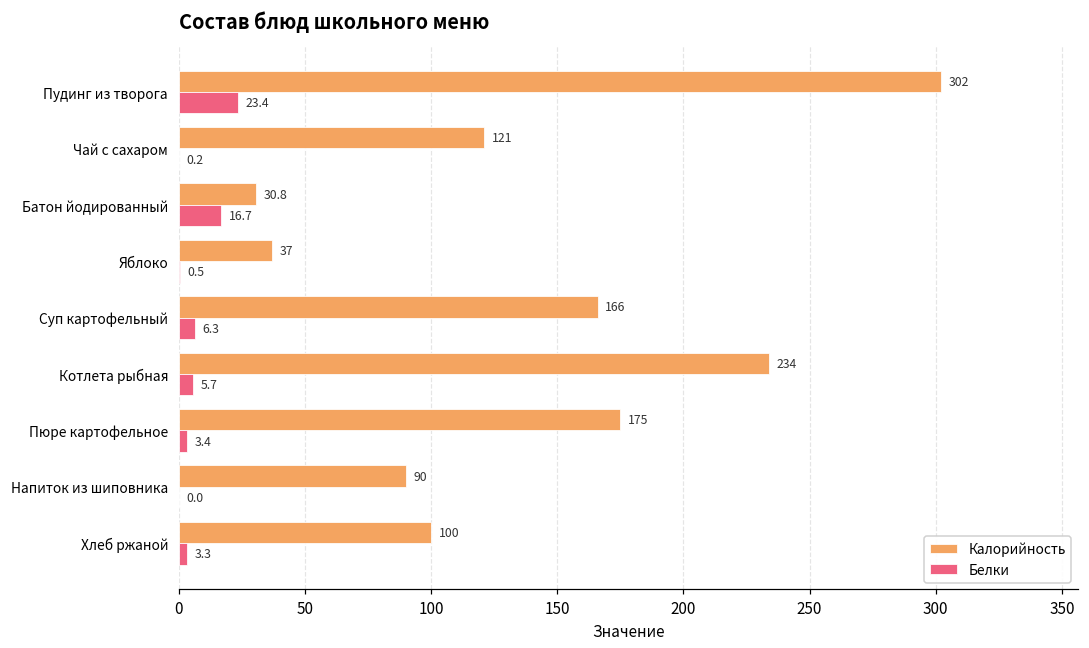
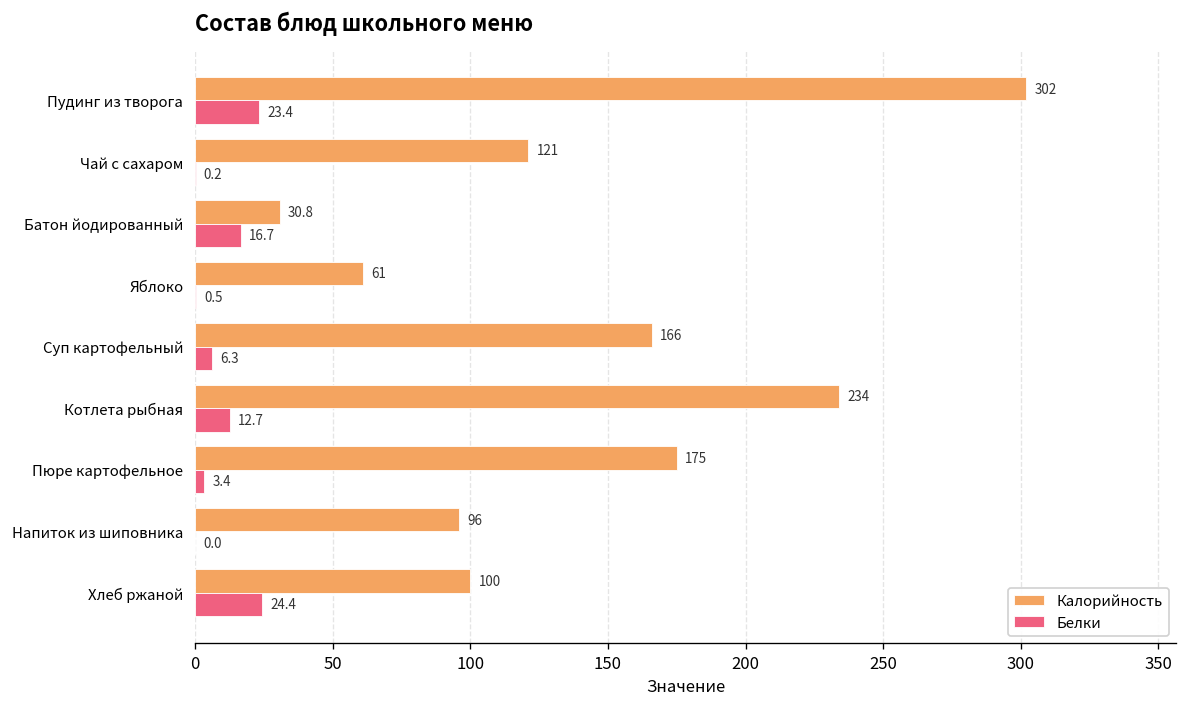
Калорийность, Яблоко: 37 -> 61
Белки, Котлета рыбная: 5.7 -> 12.7
Калорийность, Напиток из шиповника: 90 -> 96
Белки, Хлеб ржаной: 3.3 -> 24.4
